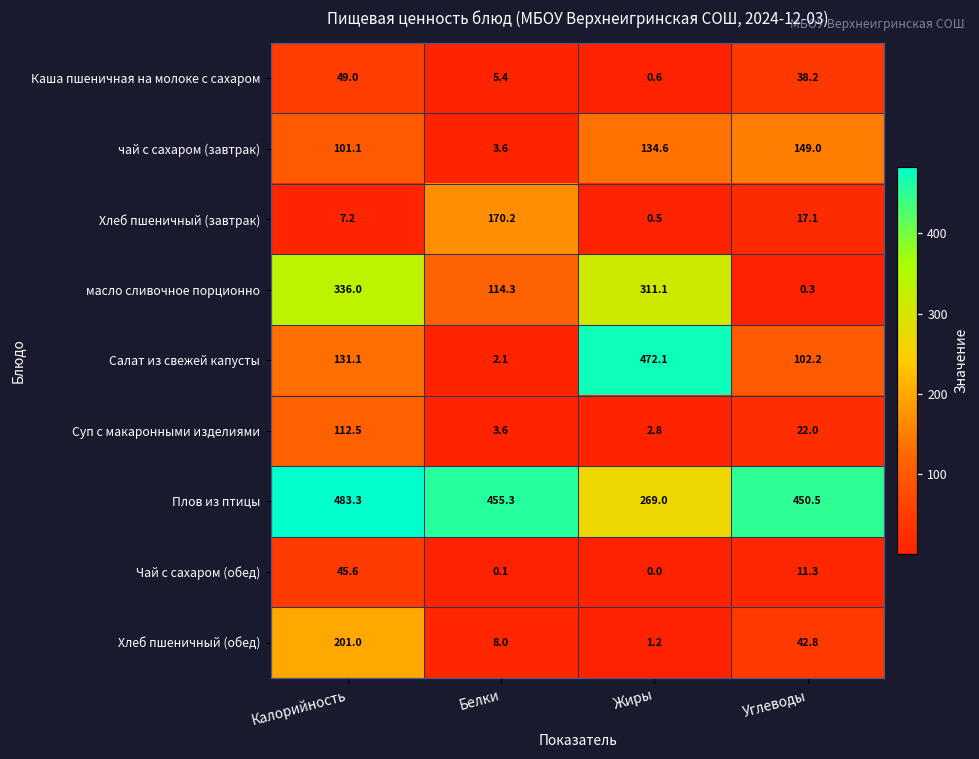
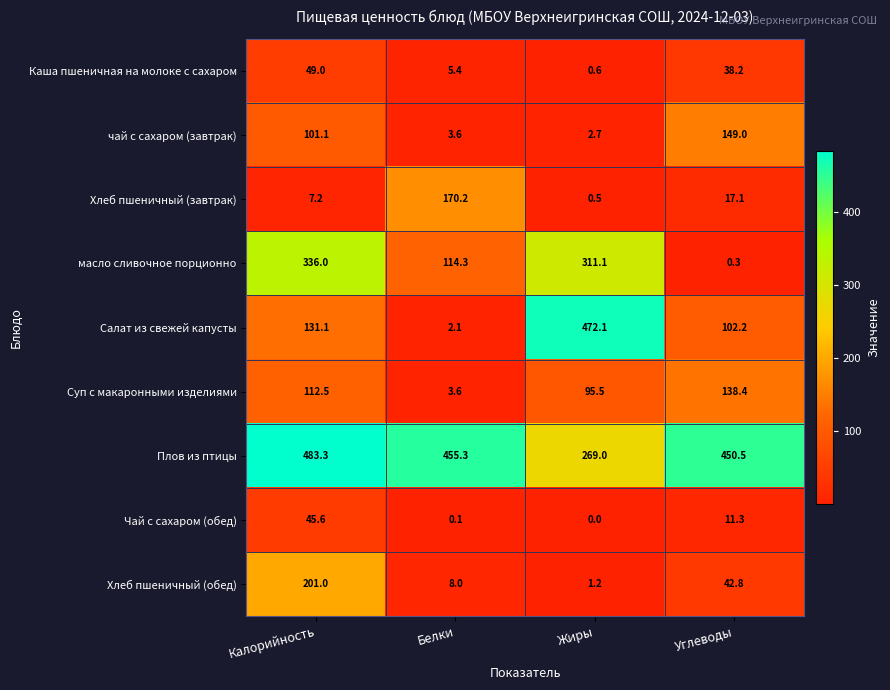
чай с сахаром (завтрак), Жиры: 134.6 -> 2.7
Суп с макаронными изделиями, Жиры: 2.8 -> 95.5
Суп с макаронными изделиями, Углеводы: 22.0 -> 138.4
